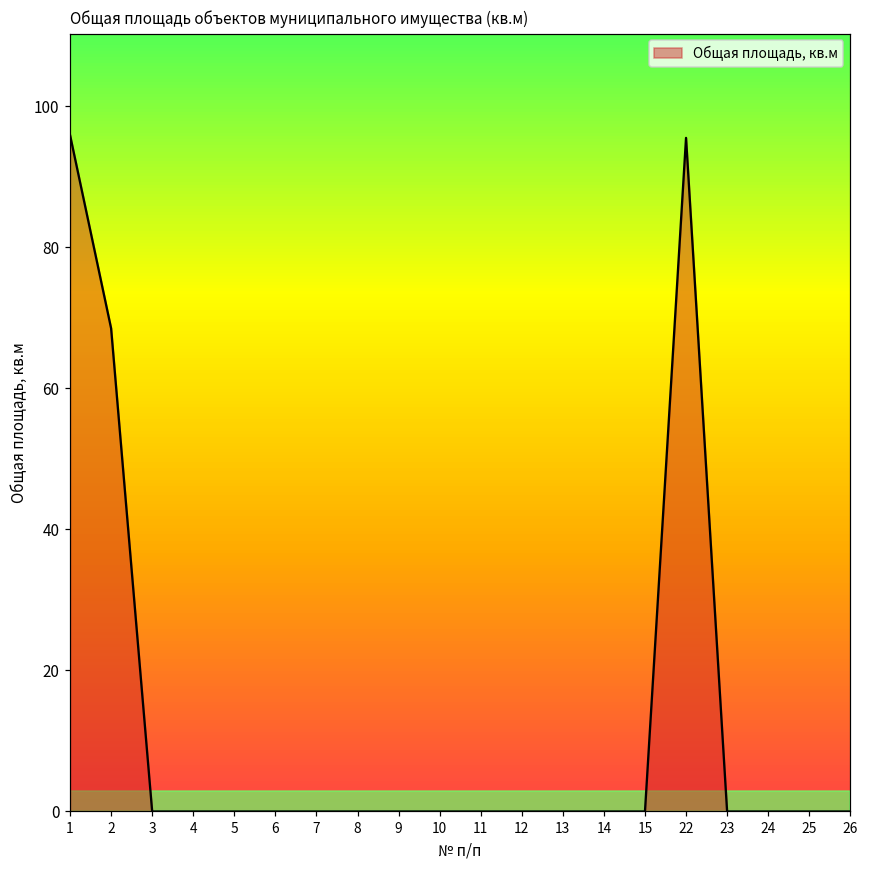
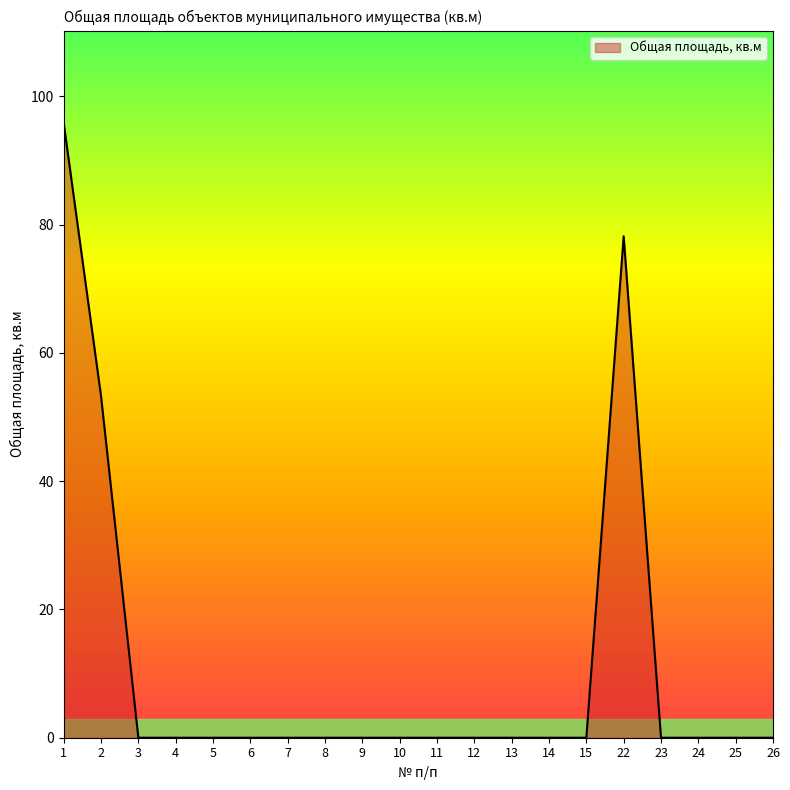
2: 69 -> 53
22: 96 -> 78
